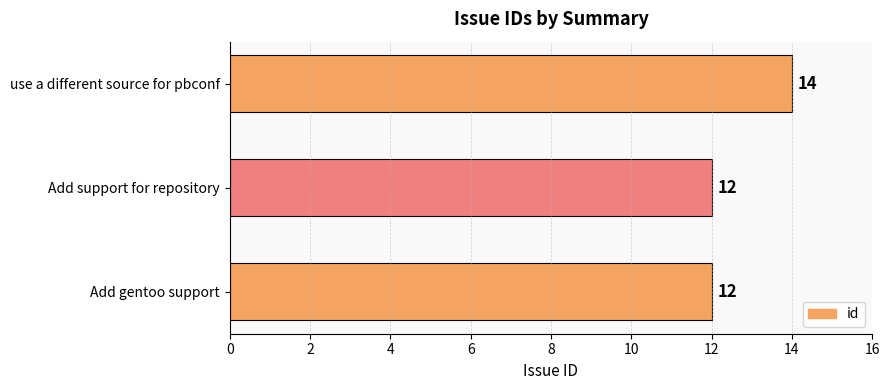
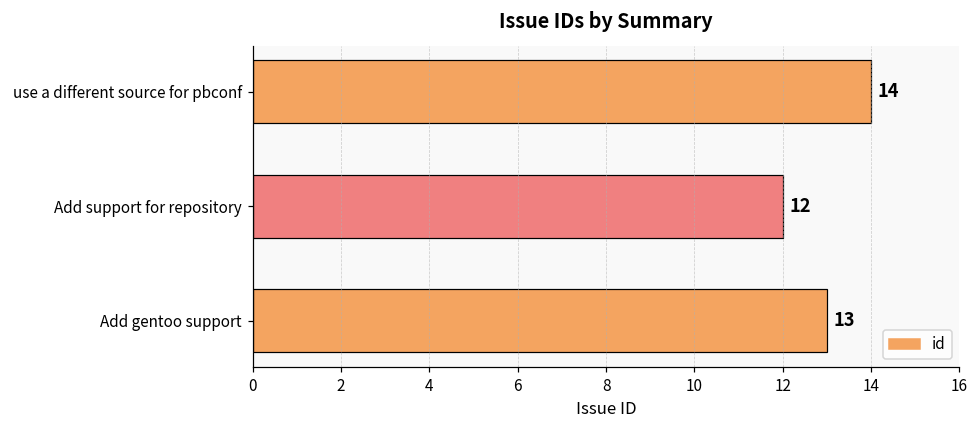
Add gentoo support: 12 -> 13
